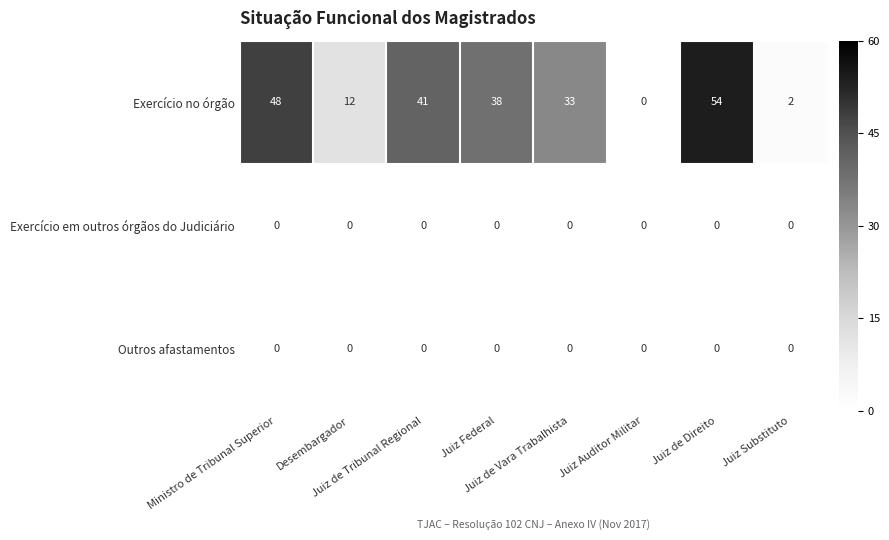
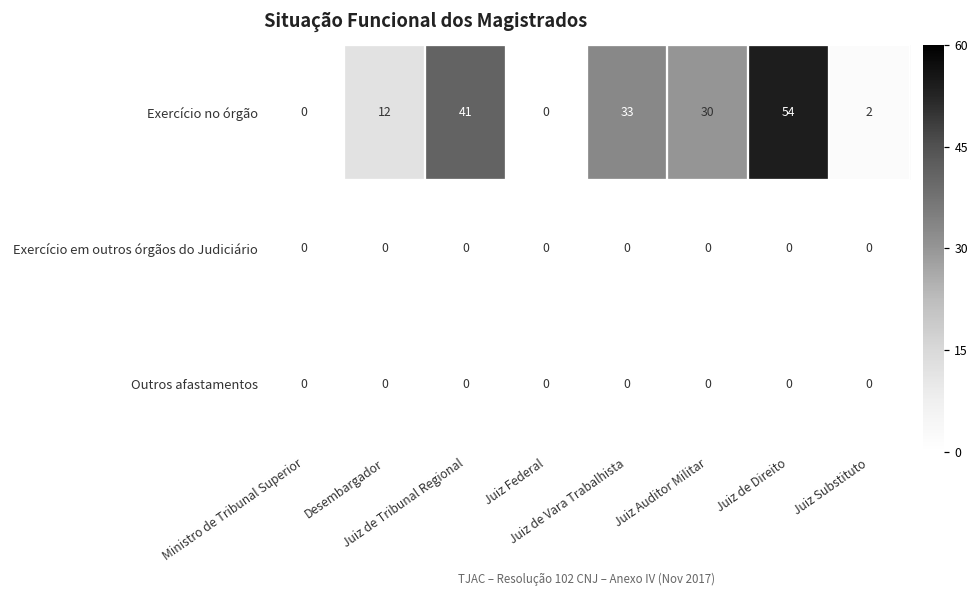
Exercício no órgão, Ministro de Tribunal Superior: 48 -> 0
Exercício no órgão, Juiz Federal: 38 -> 0
Exercício no órgão, Juiz Auditor Militar: 0 -> 30
